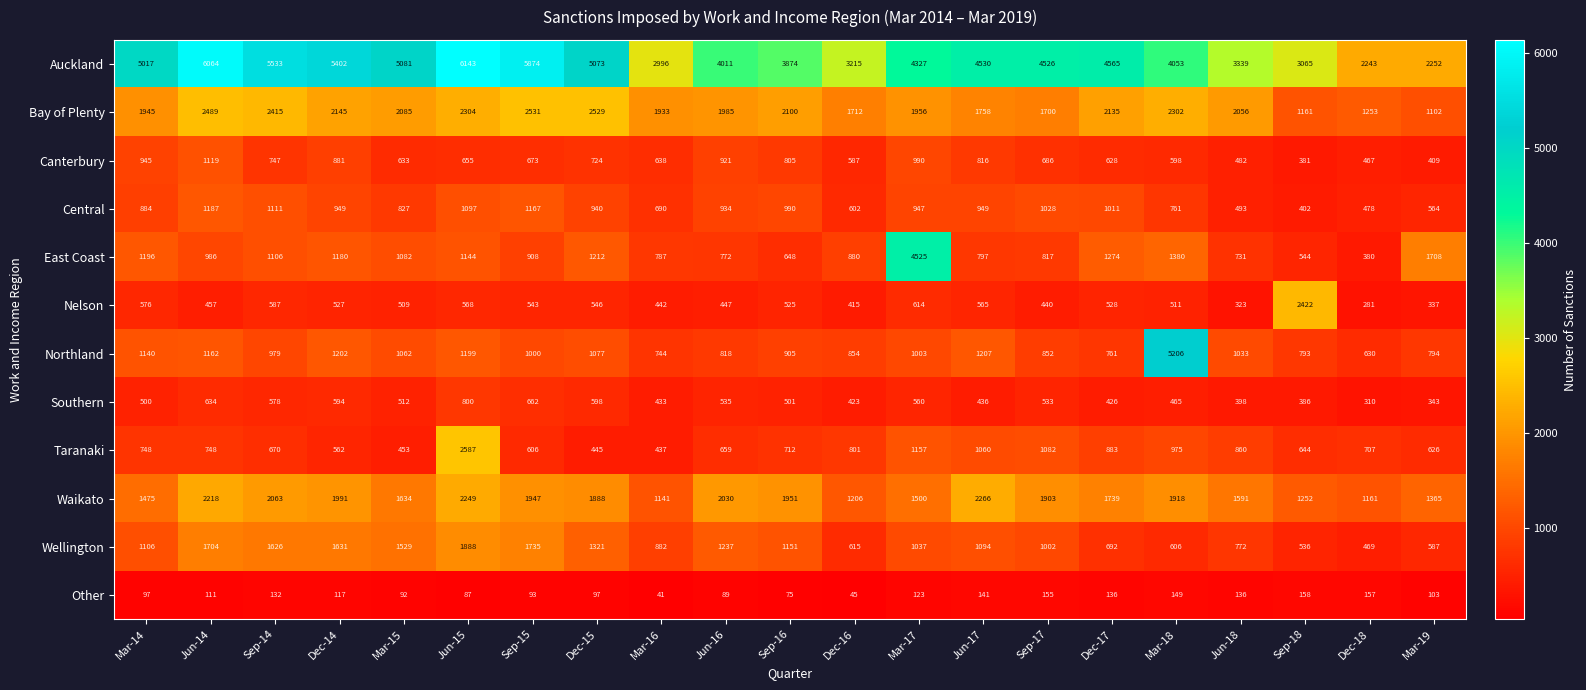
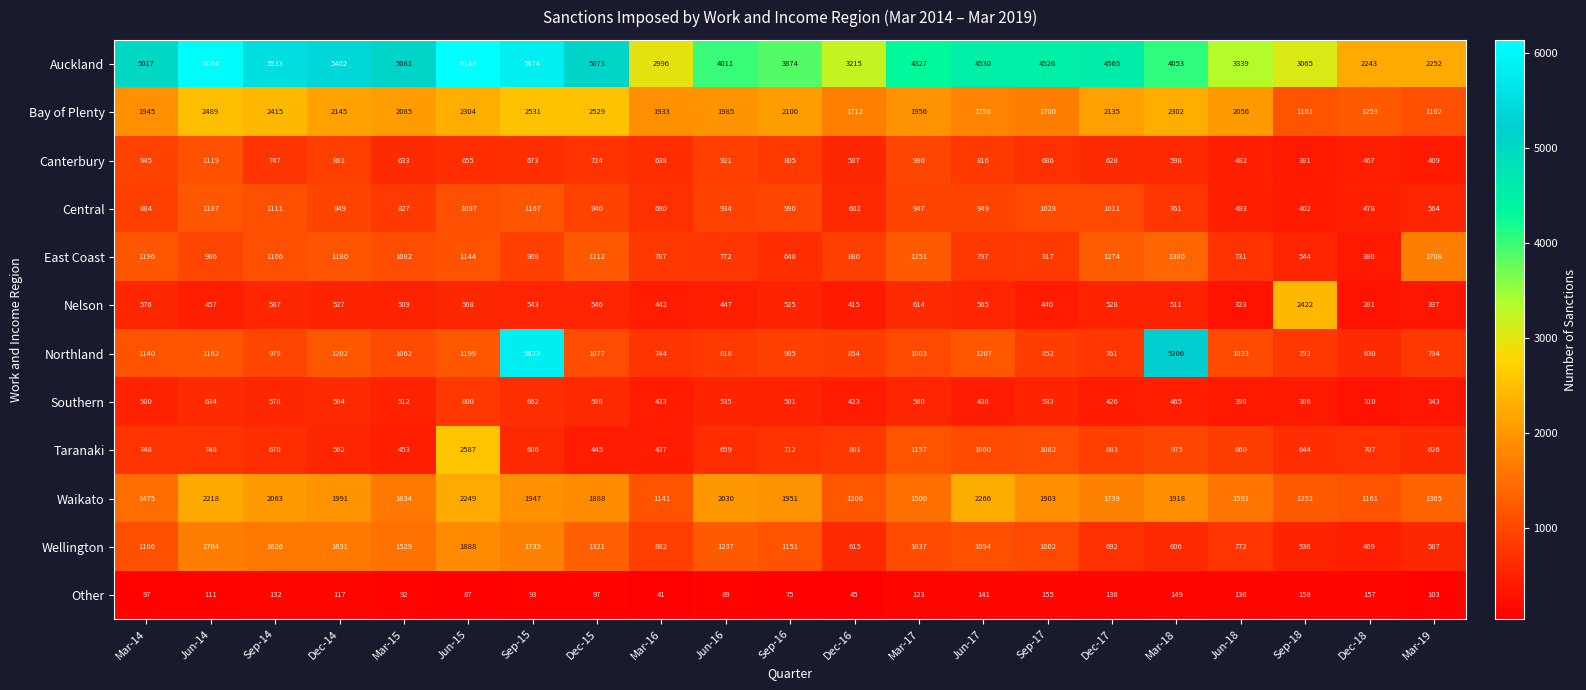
East Coast, Mar-17: 4525 -> 1251
Northland, Sep-15: 1000 -> 5823
